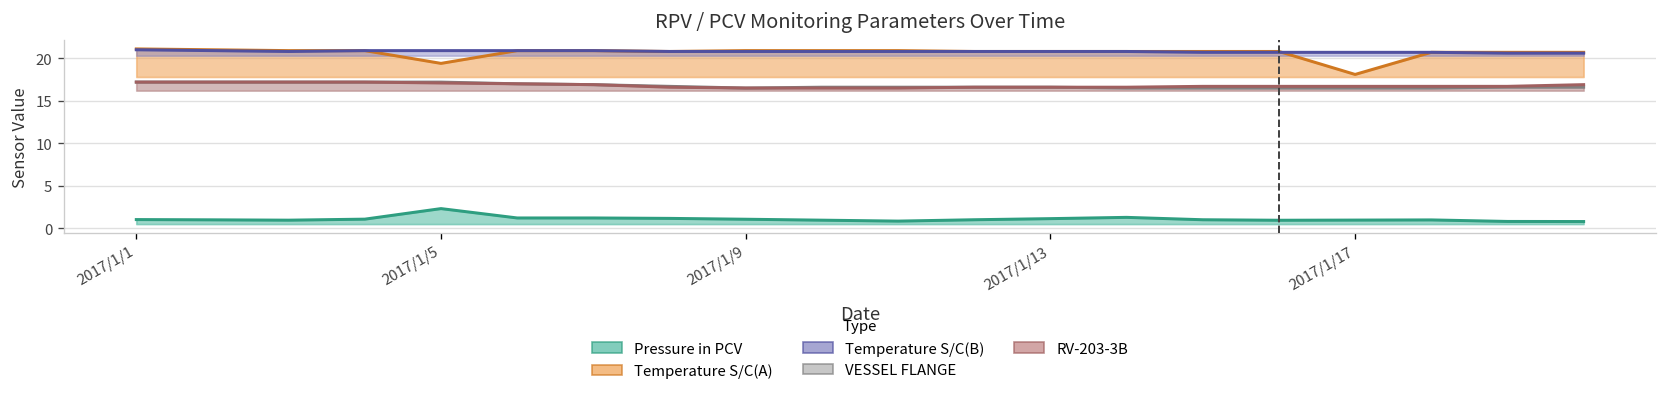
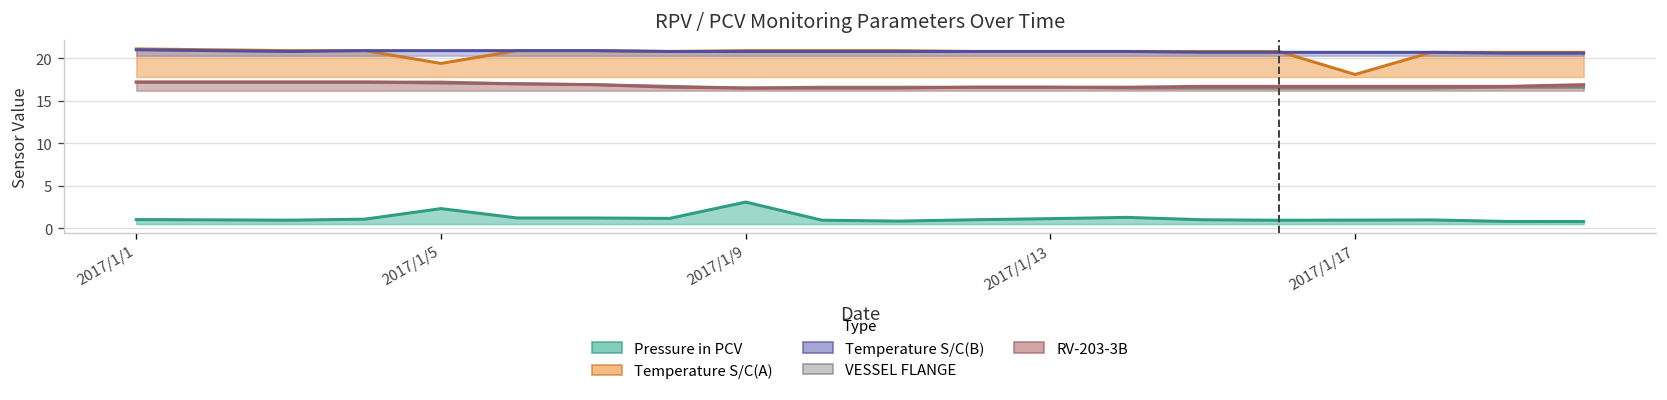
Pressure in PCV, 2017/1/9: 1 -> 3
